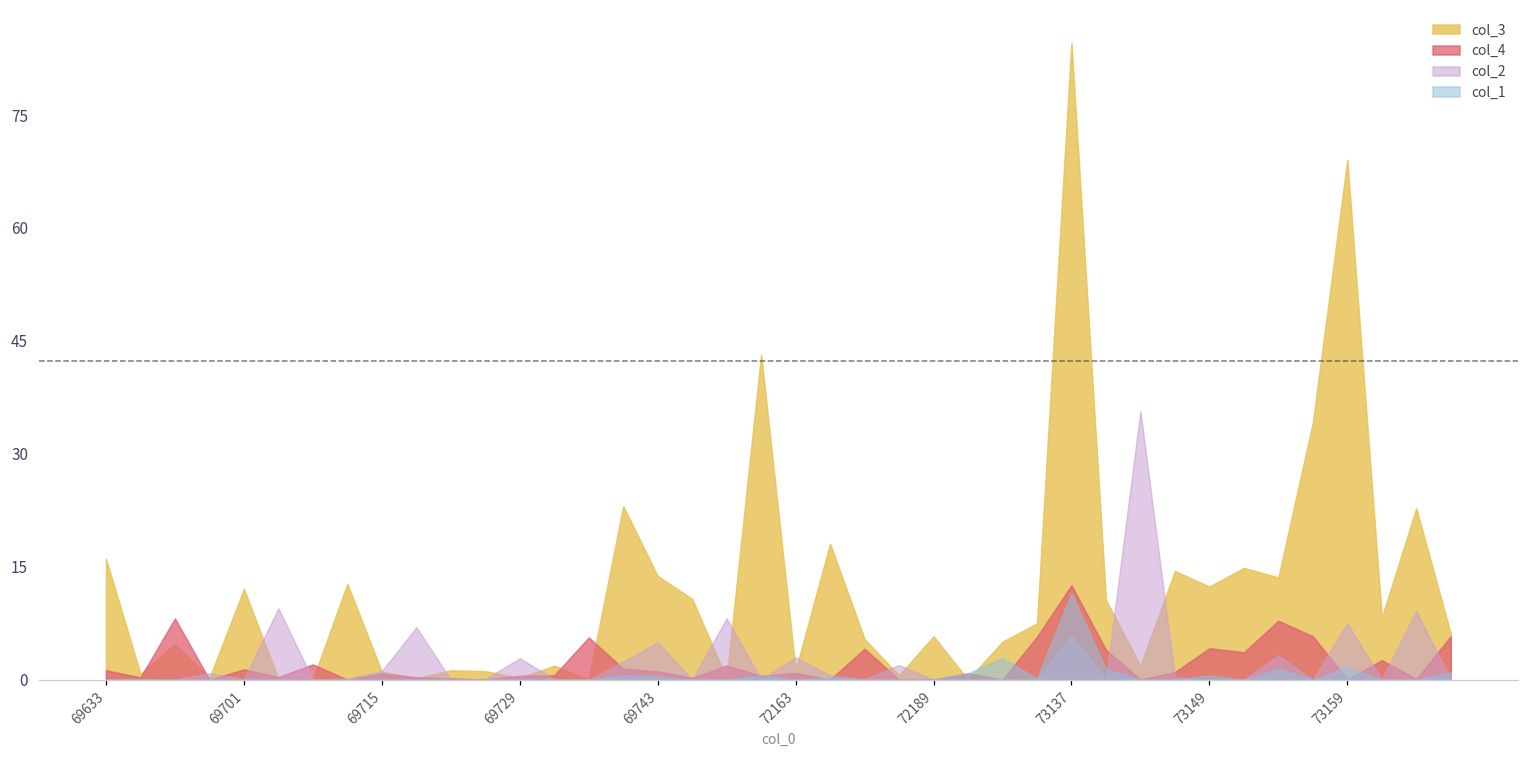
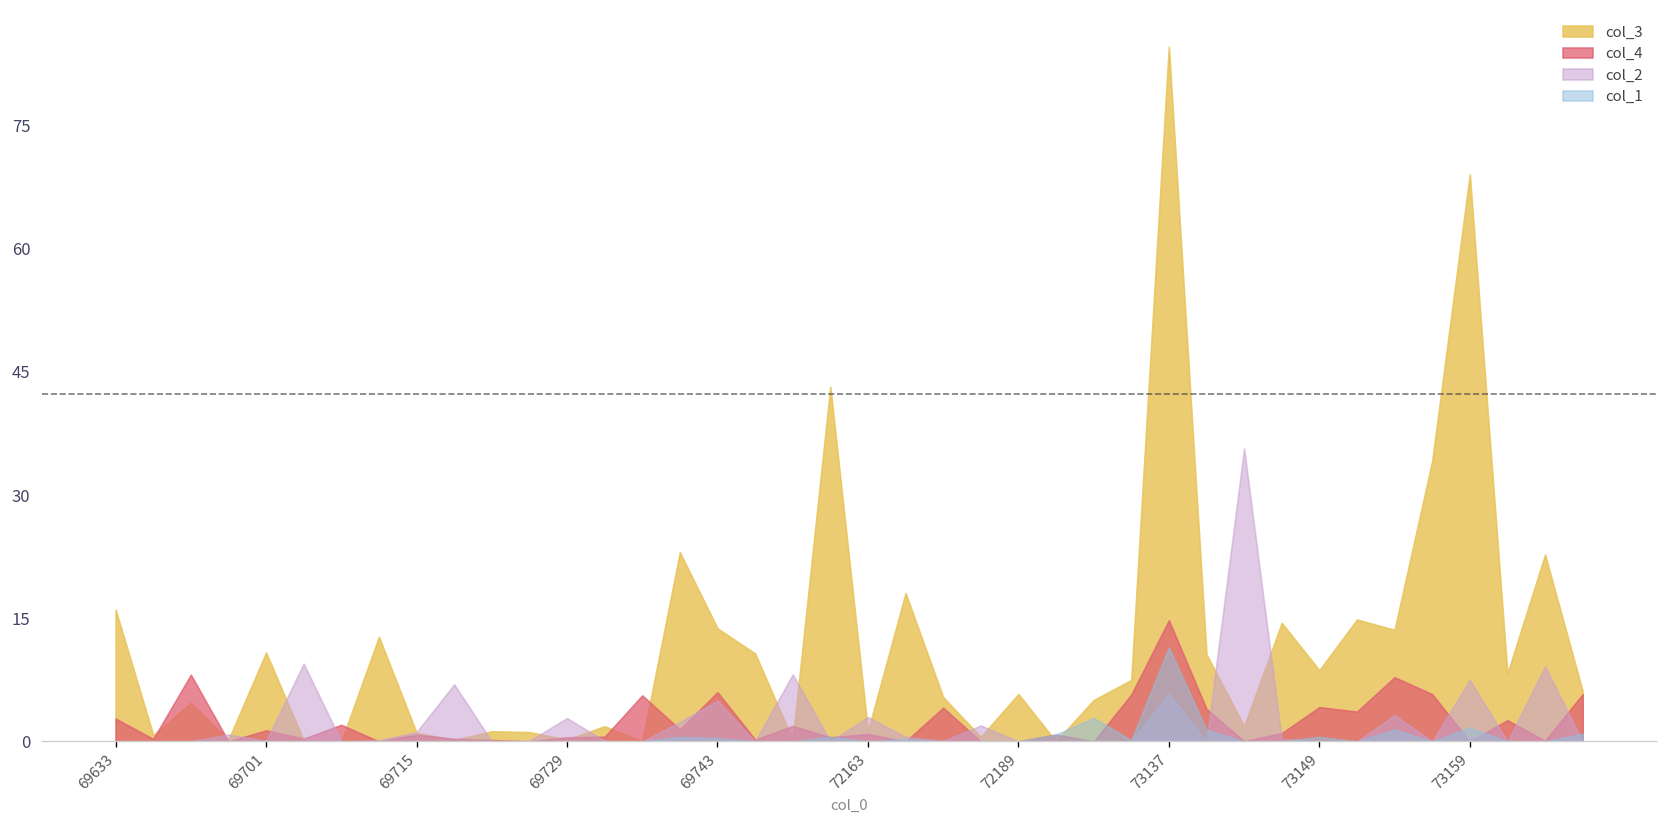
col_4, 69633: 1 -> 3
col_3, 69701: 12 -> 11
col_4, 69743: 1 -> 6
col_4, 73137: 13 -> 15
col_3, 73149: 12 -> 9
